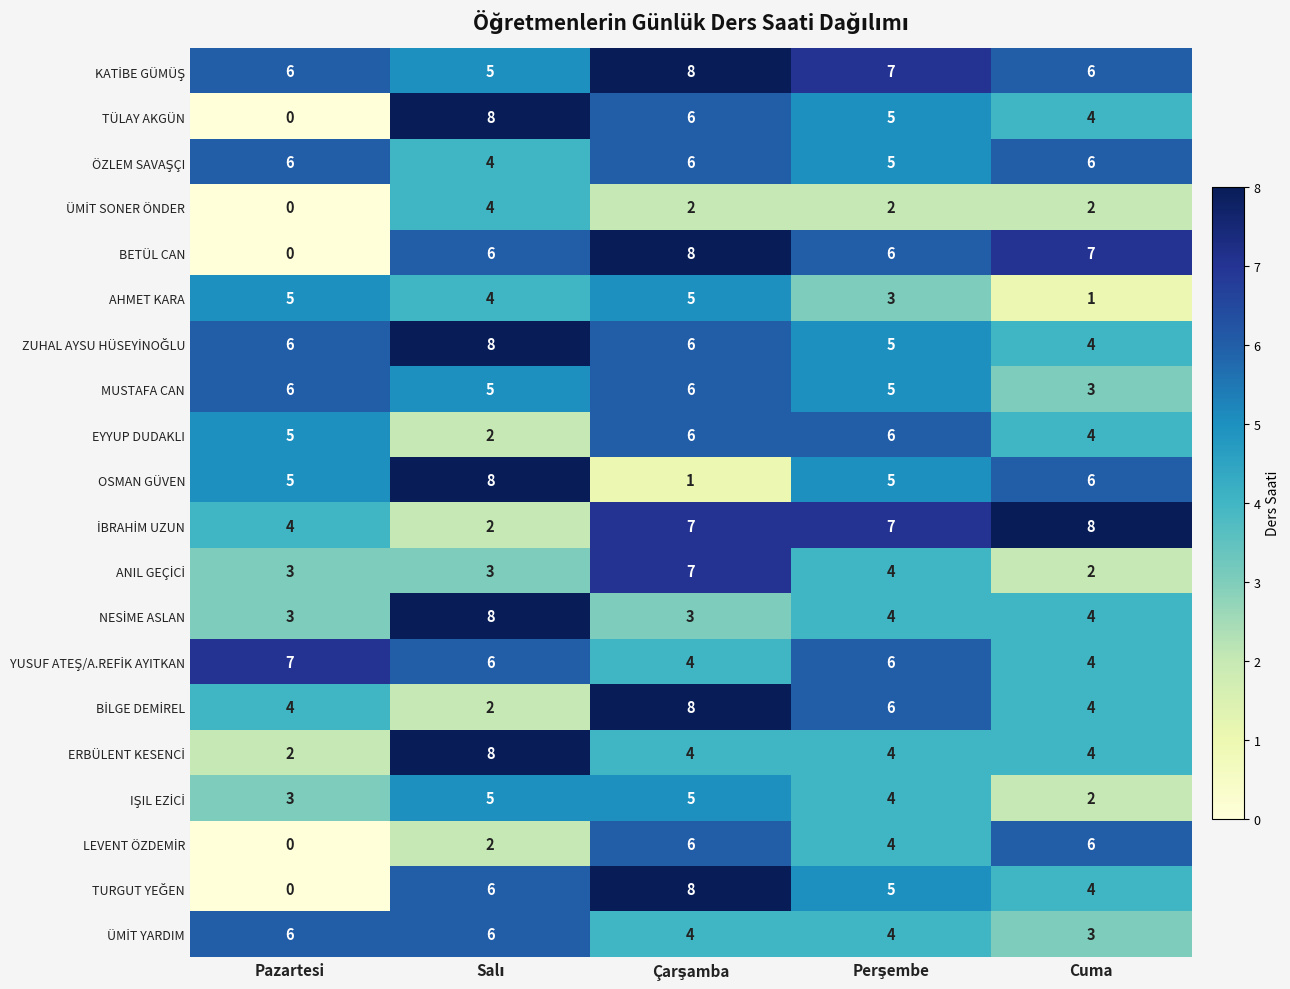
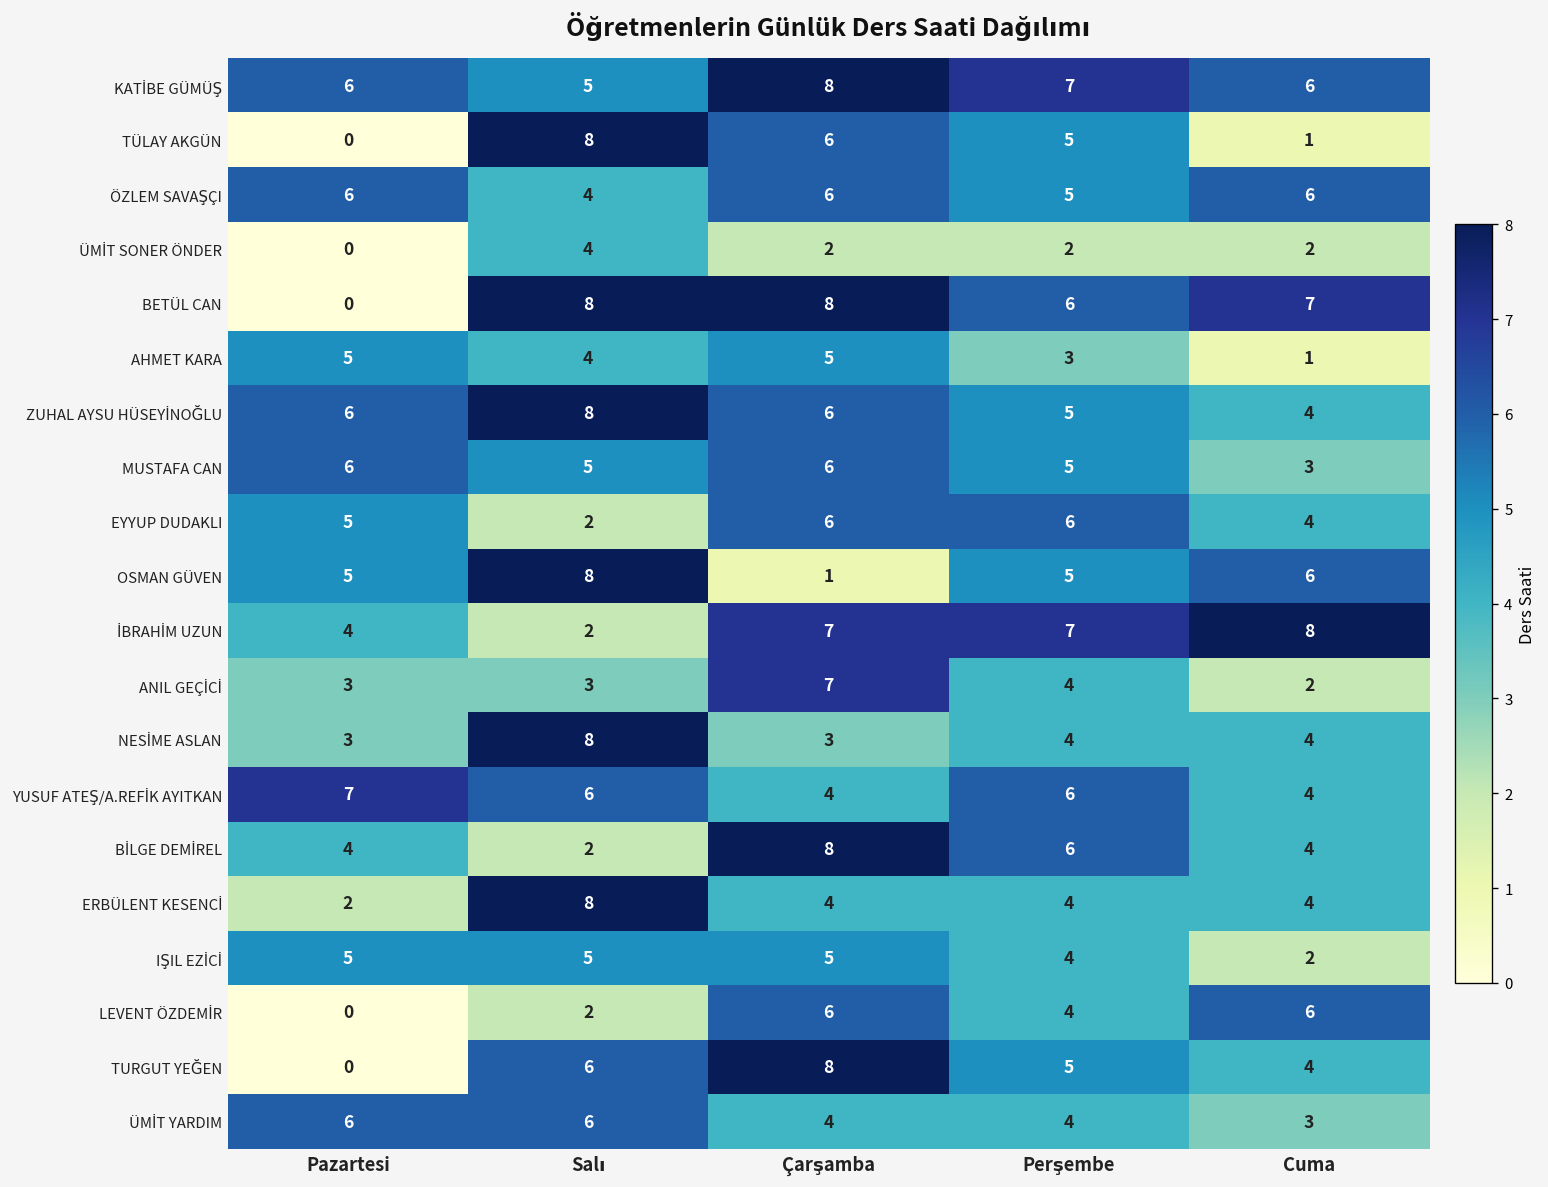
TÜLAY AKGÜN, Cuma: 4 -> 1
BETÜL CAN, Salı: 6 -> 8
IŞIL EZİCİ, Pazartesi: 3 -> 5
